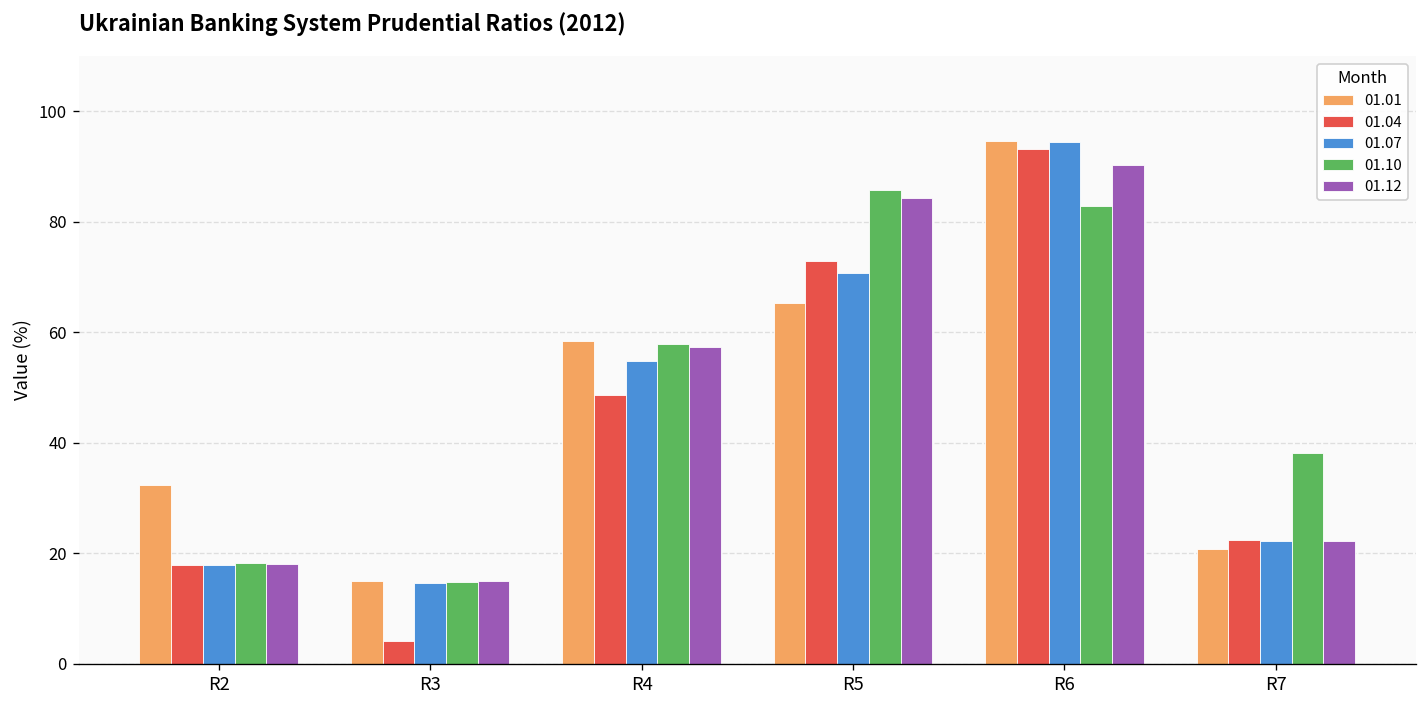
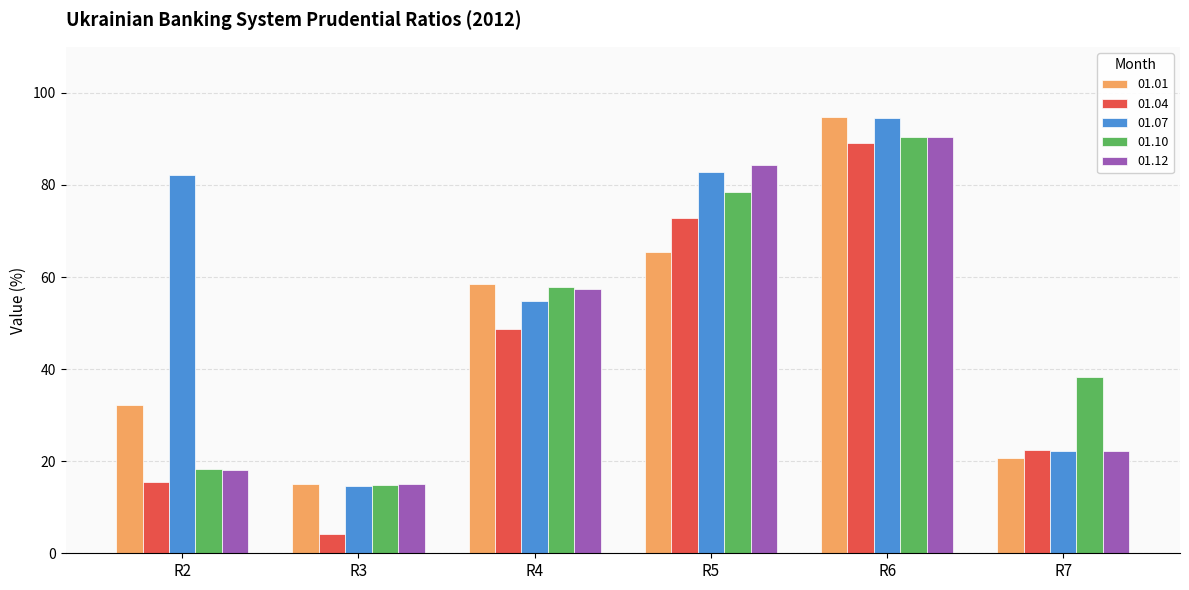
01.04, R2: 18 -> 16
01.07, R2: 18 -> 82
01.07, R5: 71 -> 83
01.10, R5: 86 -> 78
01.04, R6: 93 -> 89
01.10, R6: 83 -> 90
